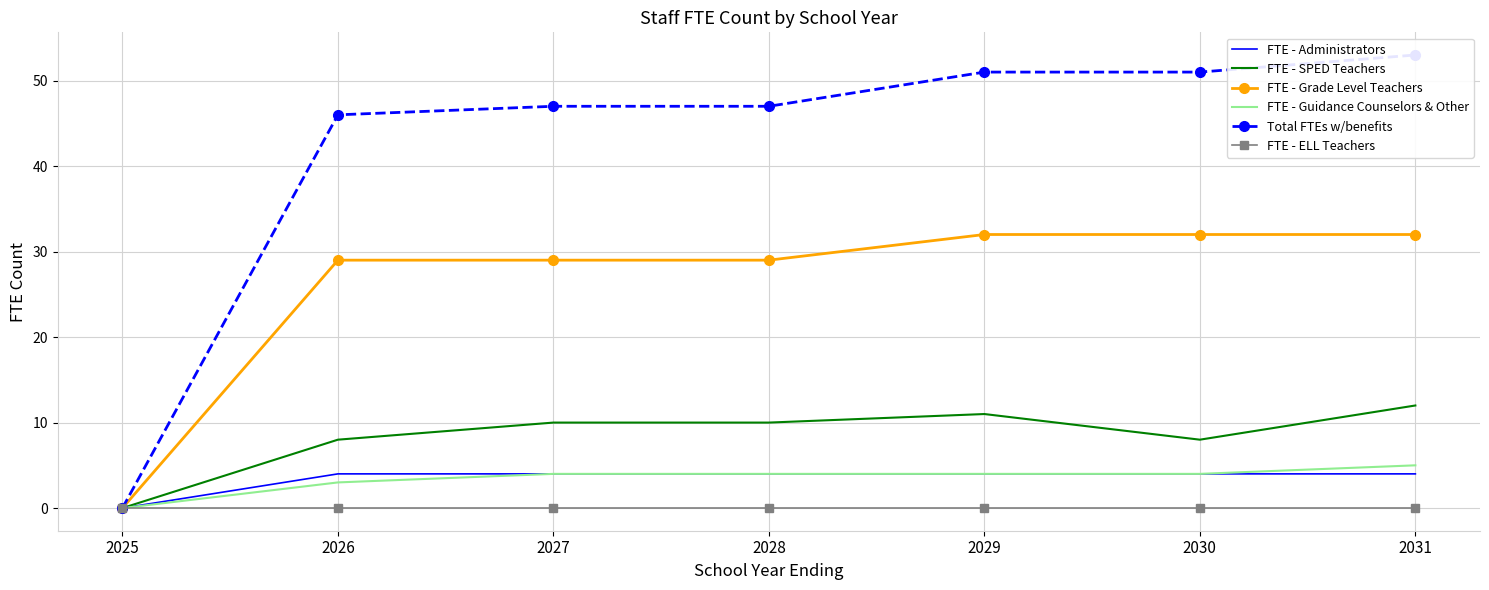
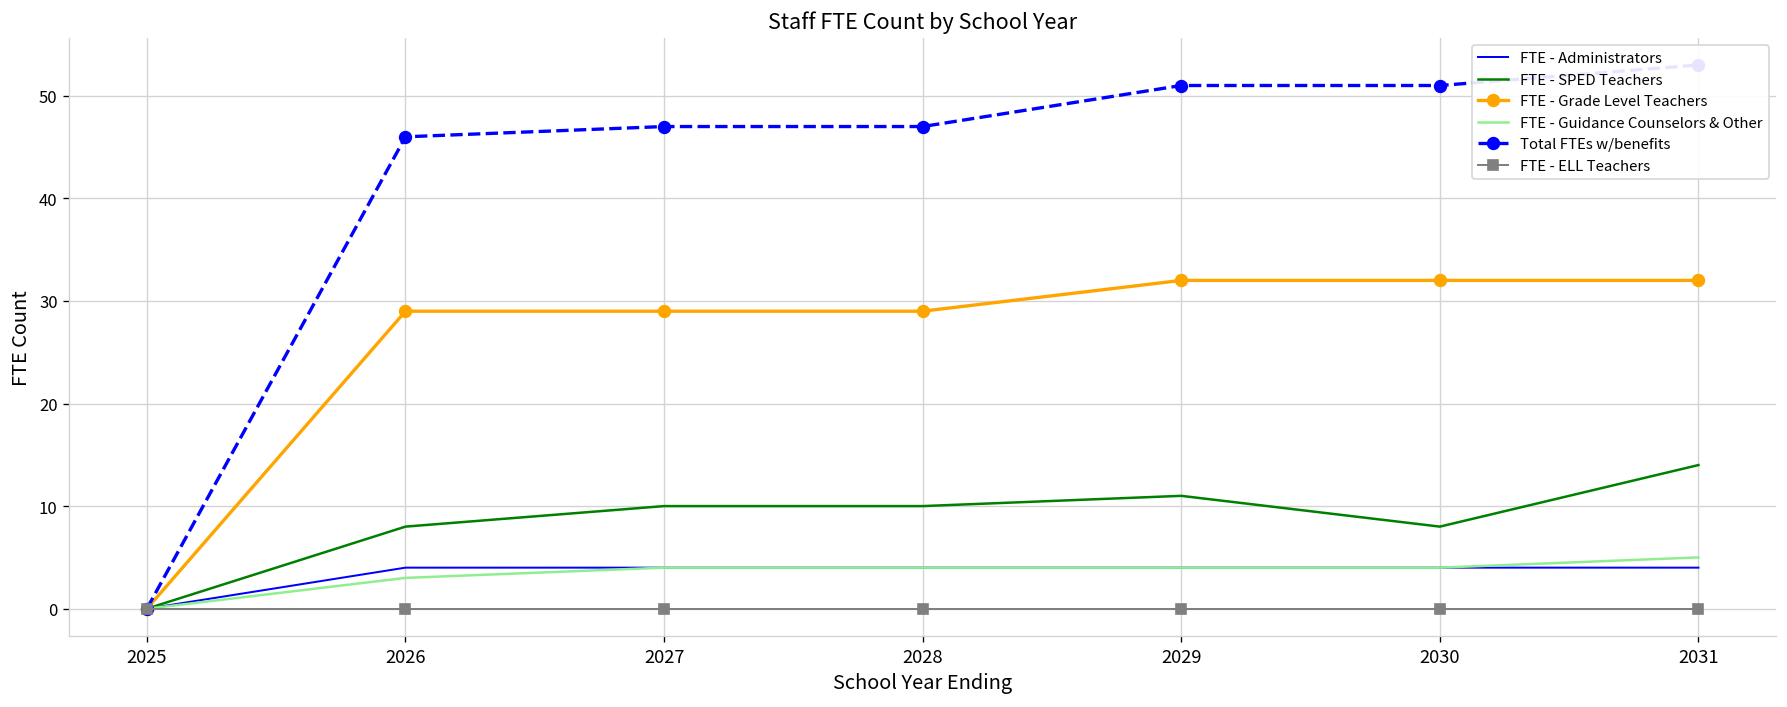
FTE - SPED Teachers, 2031: 12 -> 14
